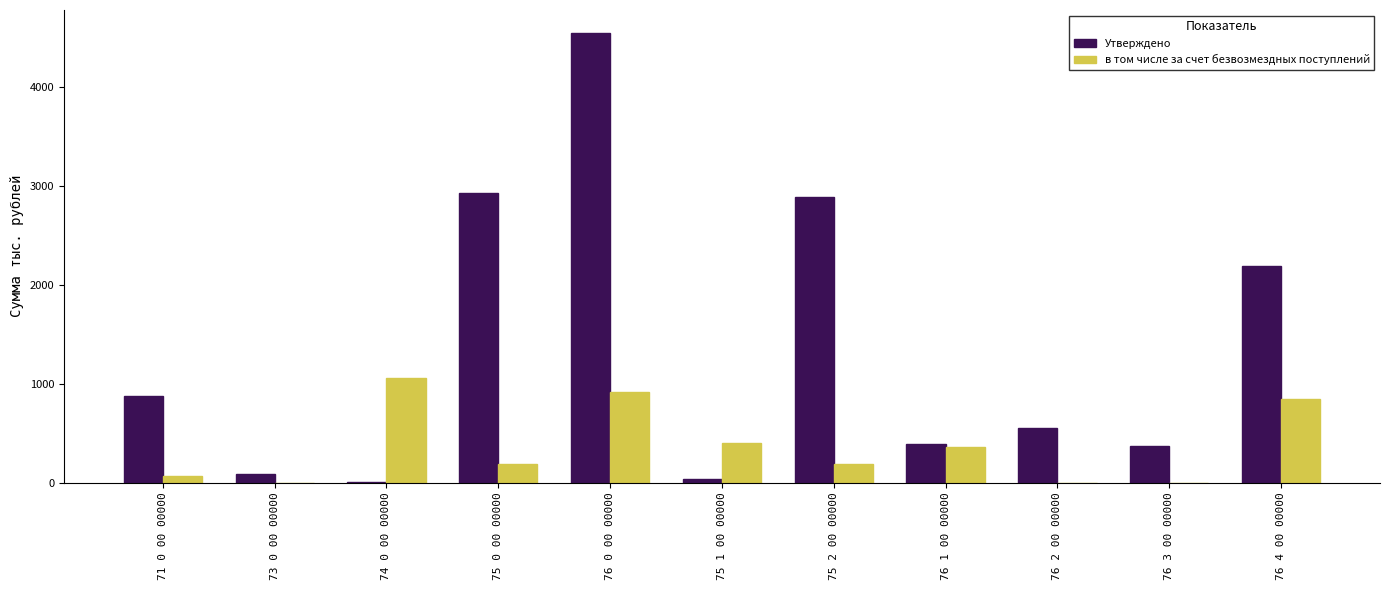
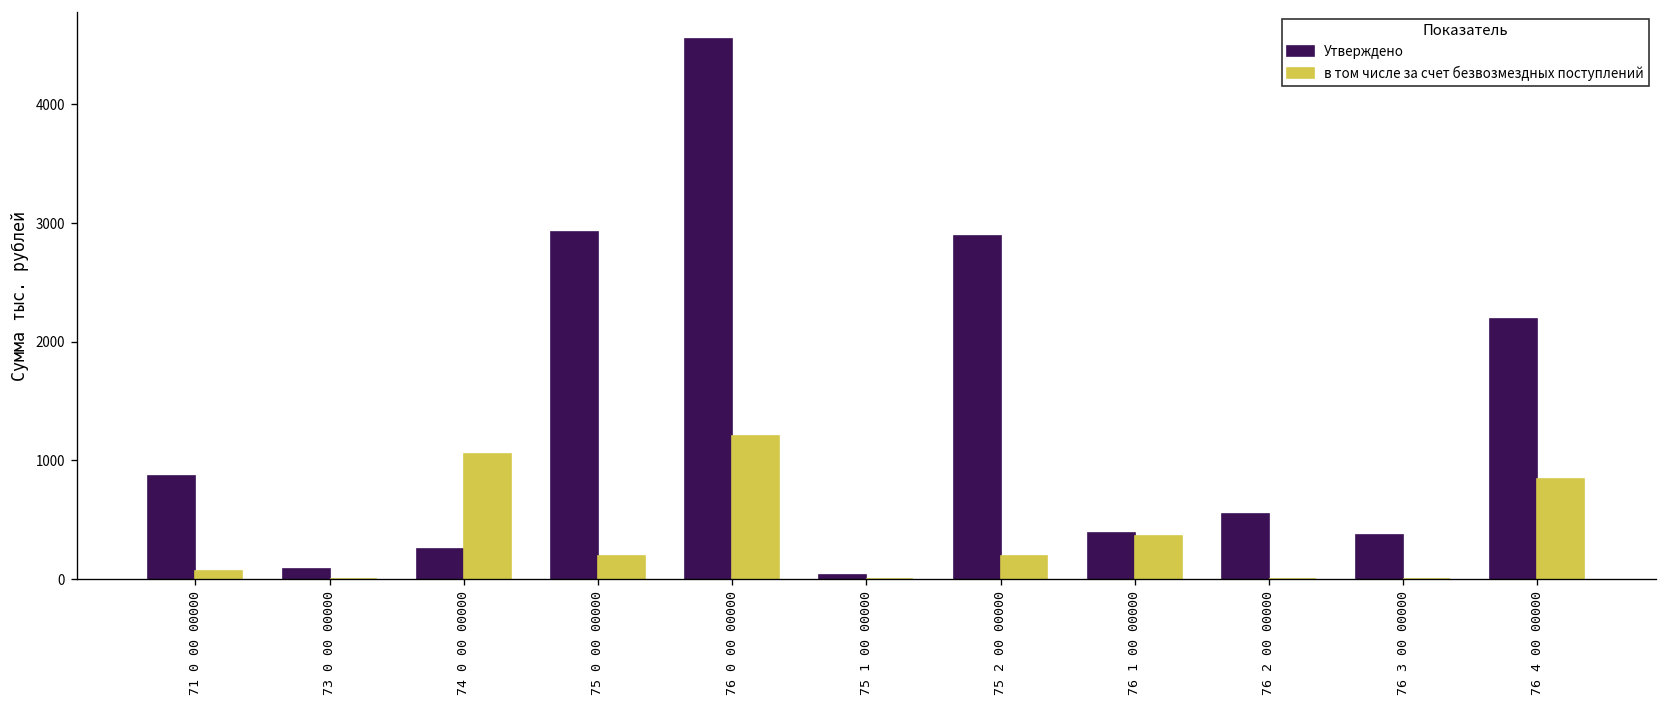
Утверждено, 74 0 00 00000: 0 -> 300
в том числе за счет безвозмездных поступлений, 76 0 00 00000: 900 -> 1200
в том числе за счет безвозмездных поступлений, 75 1 00 00000: 400 -> 0
